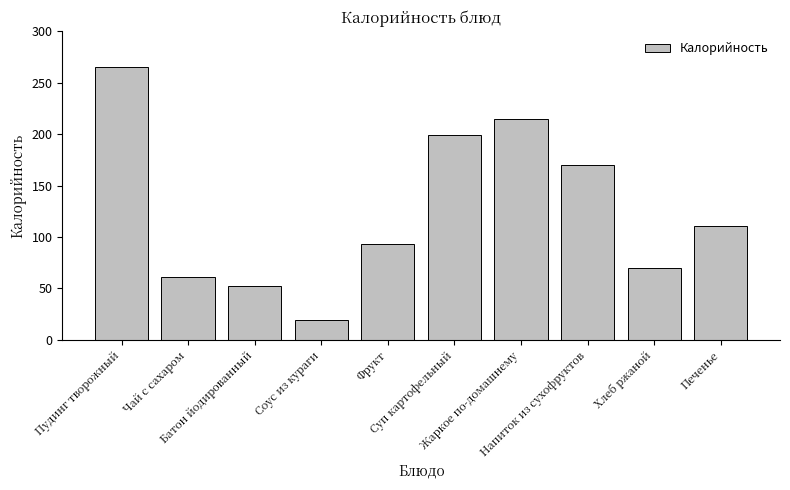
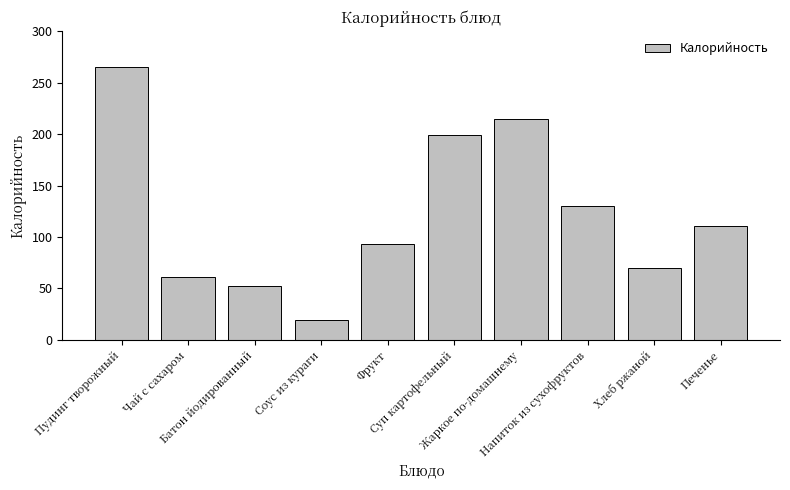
Напиток из сухофруктов: 170 -> 130
